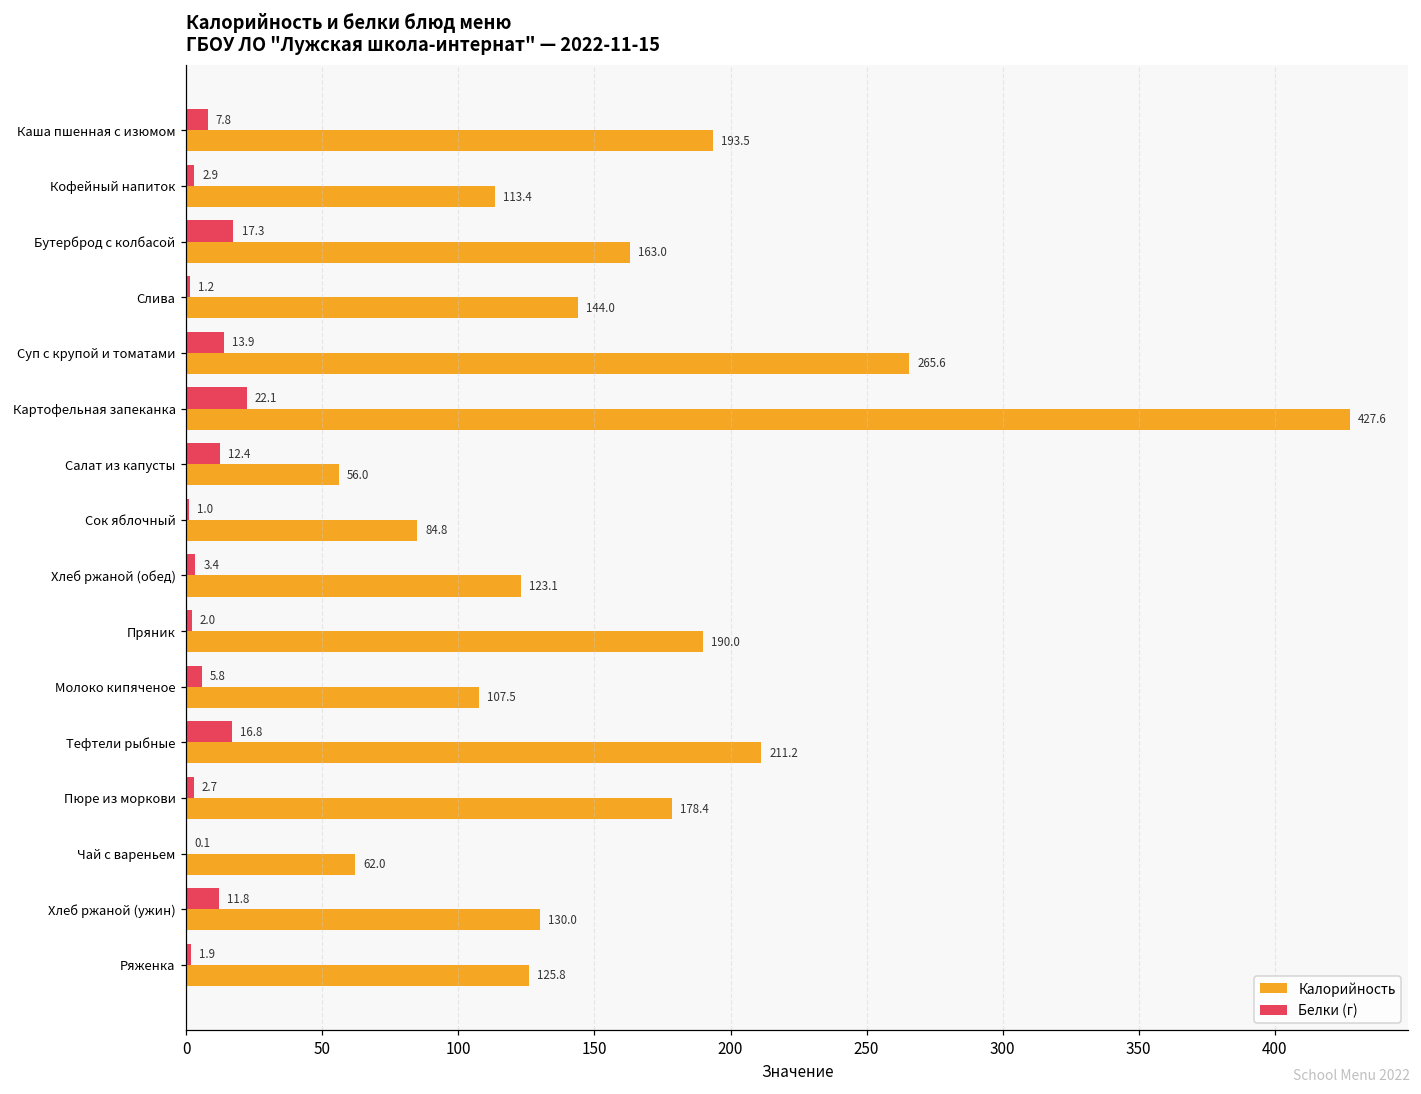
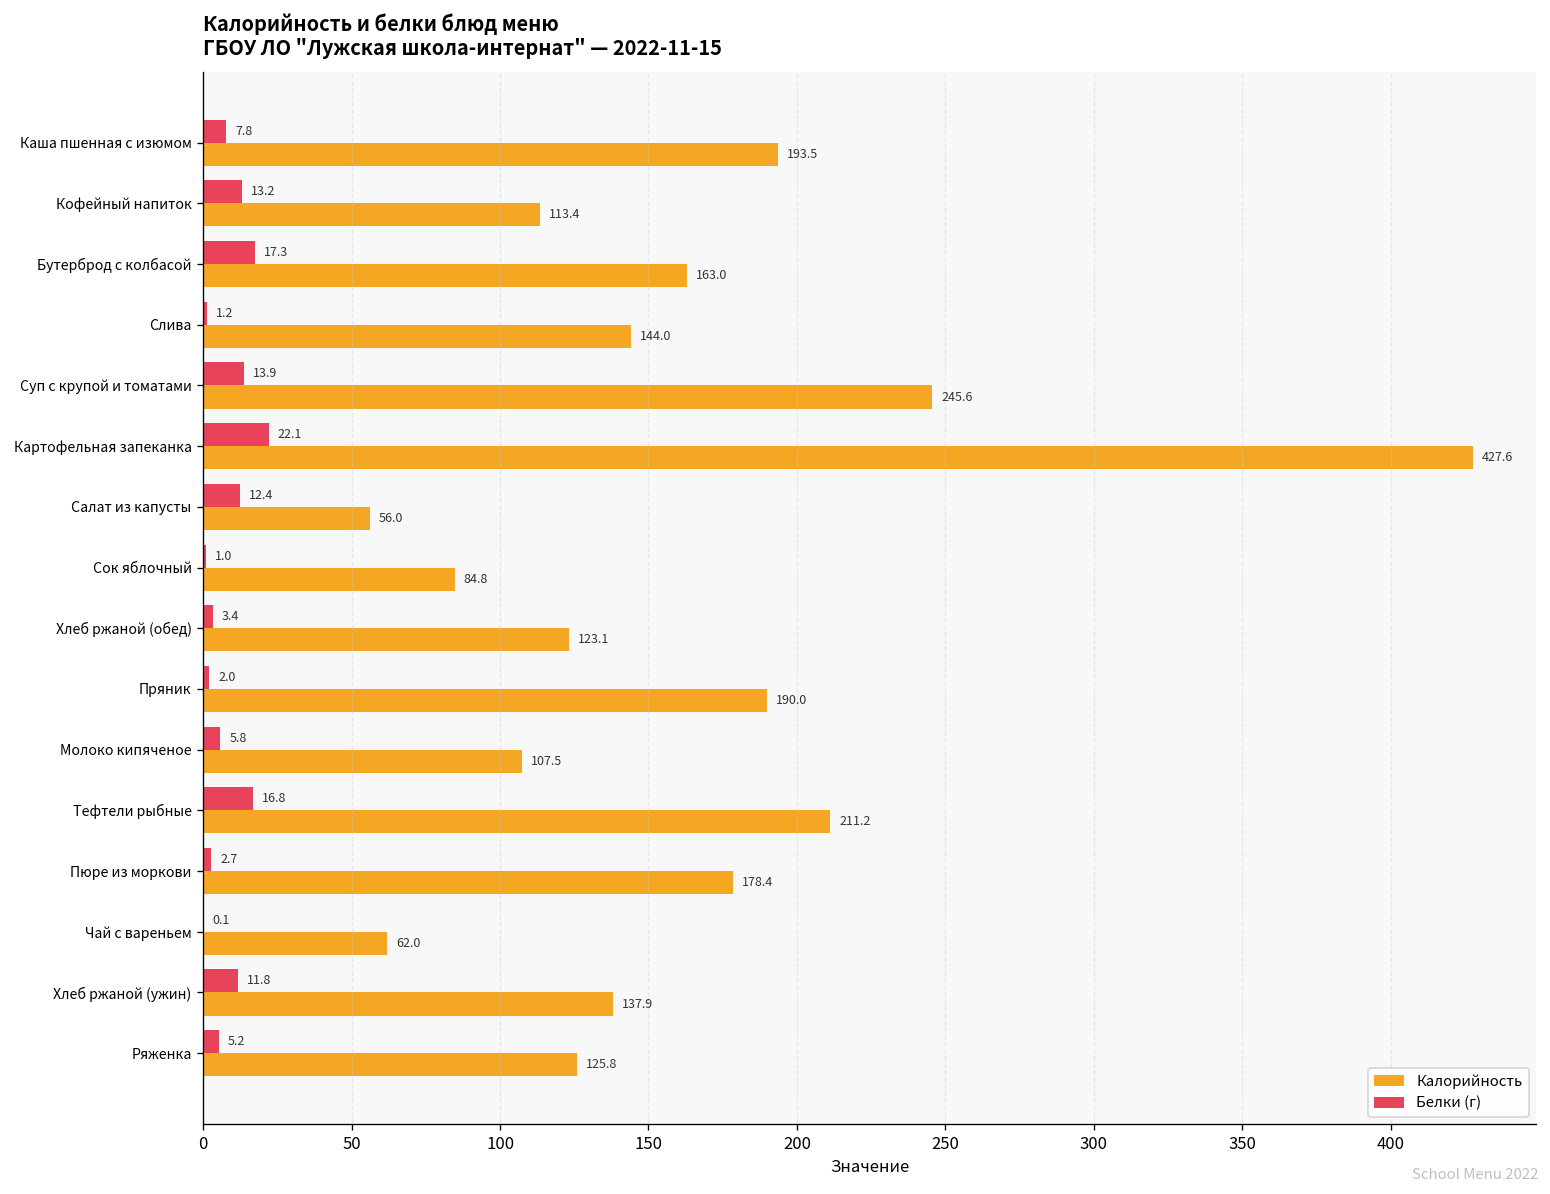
Белки (г), Кофейный напиток: 2.9 -> 13.2
Калорийность, Суп с крупой и томатами: 265.6 -> 245.6
Калорийность, Хлеб ржаной (ужин): 130.0 -> 137.9
Белки (г), Ряженка: 1.9 -> 5.2
